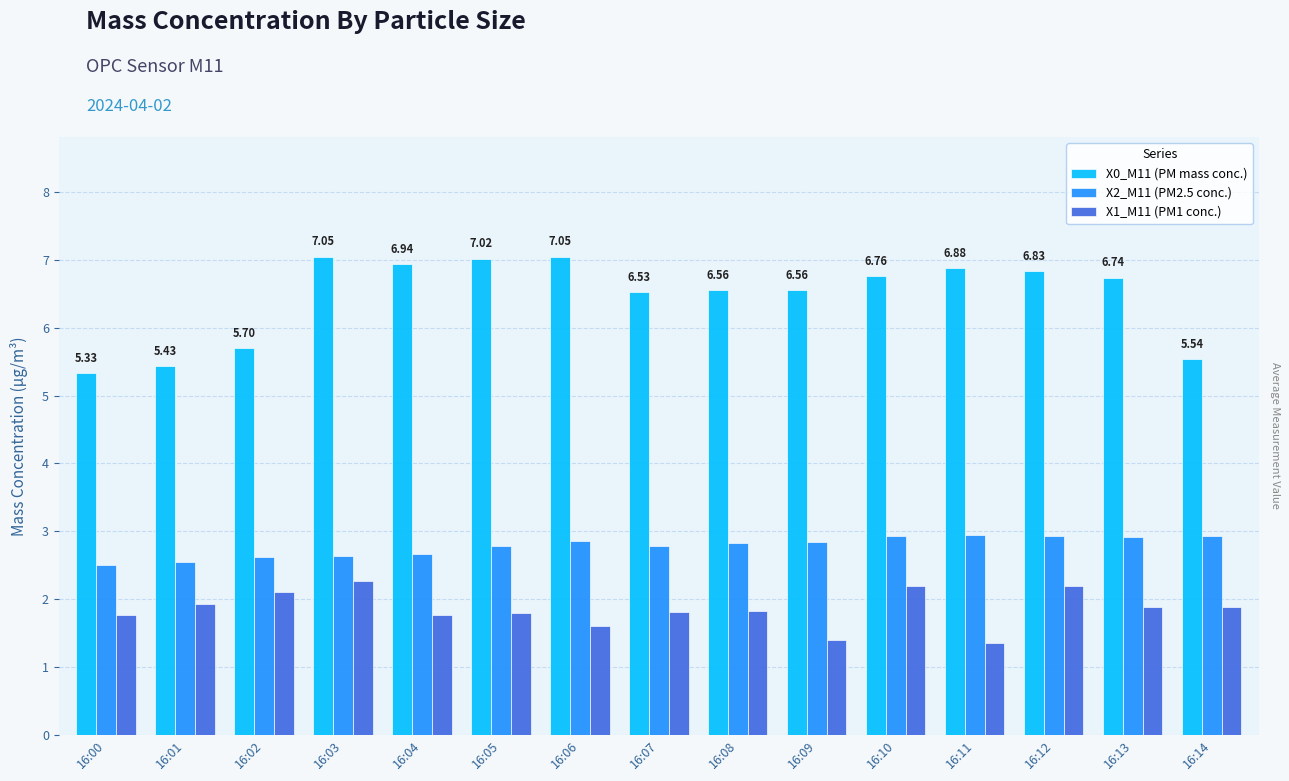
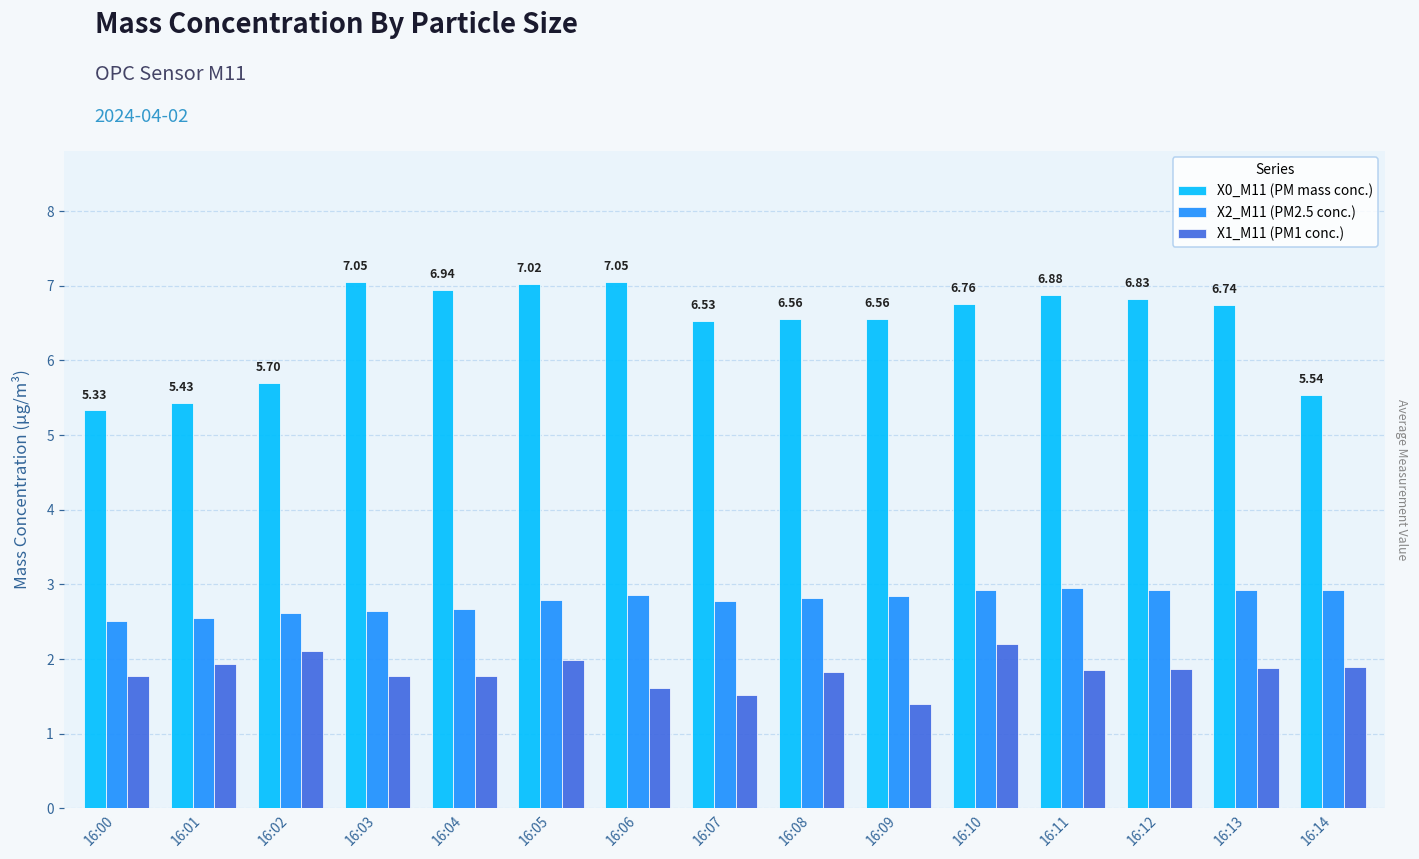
X1_M11 (PM1 conc.), 16:03: 2.3 -> 1.8
X1_M11 (PM1 conc.), 16:05: 1.8 -> 2.0
X1_M11 (PM1 conc.), 16:07: 1.8 -> 1.5
X1_M11 (PM1 conc.), 16:11: 1.4 -> 1.9
X1_M11 (PM1 conc.), 16:12: 2.2 -> 1.9
